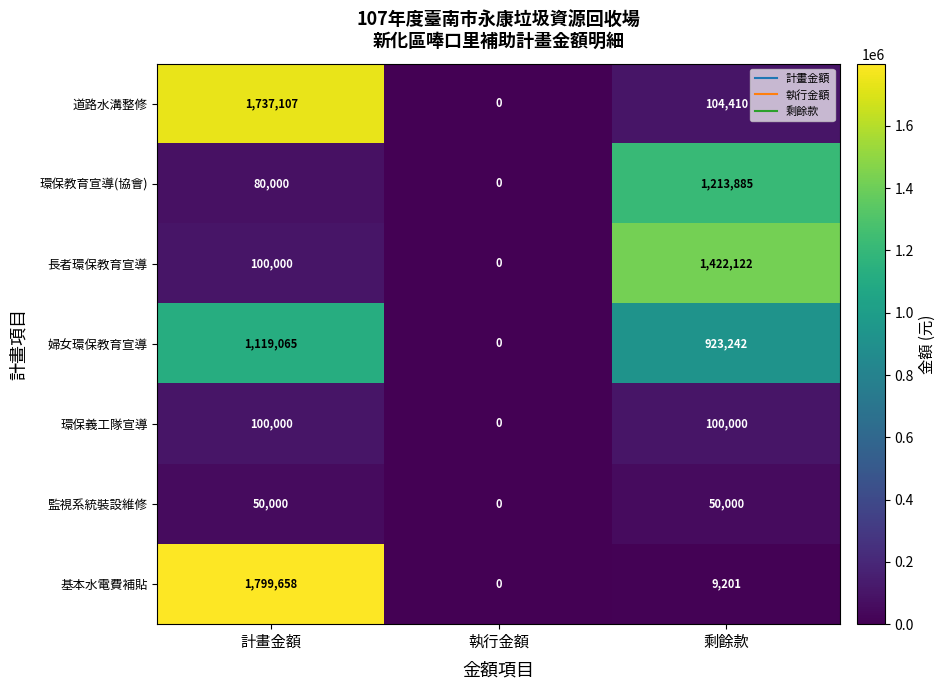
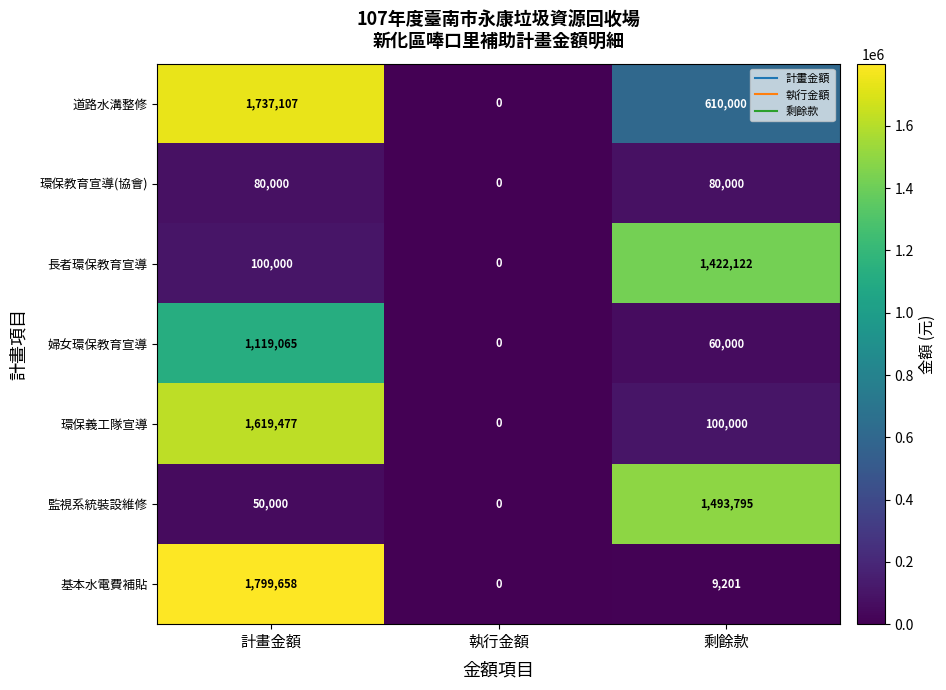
道路水溝整修, 剩餘款: 104,410 -> 610,000
環保教育宣導(協會), 剩餘款: 1,213,885 -> 80,000
婦女環保教育宣導, 剩餘款: 923,242 -> 60,000
環保義工隊宣導, 計畫金額: 100,000 -> 1,619,477
監視系統裝設維修, 剩餘款: 50,000 -> 1,493,795
